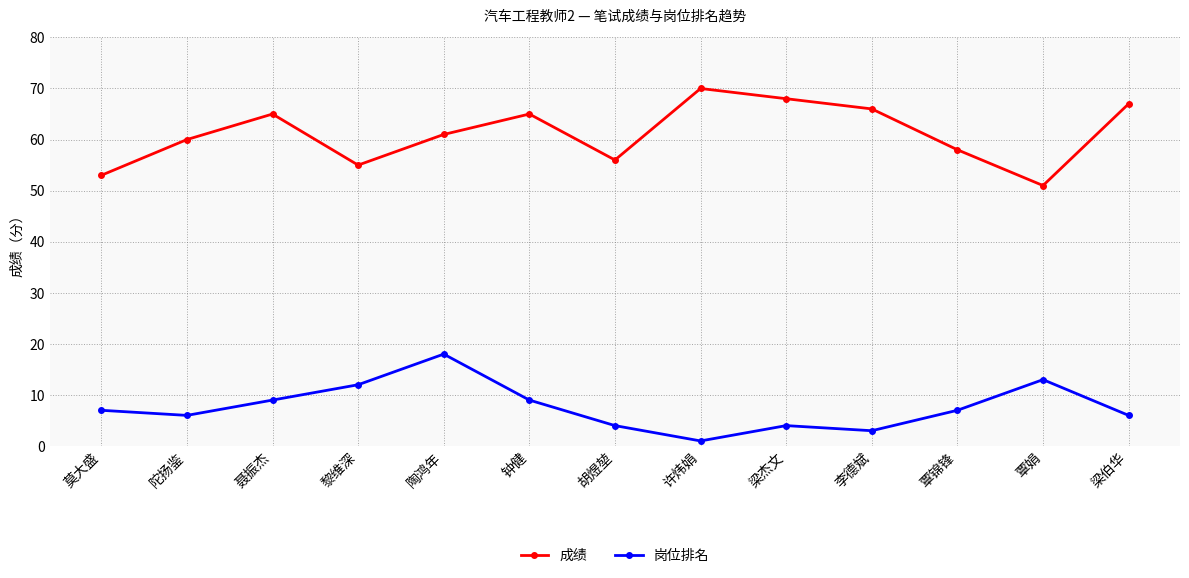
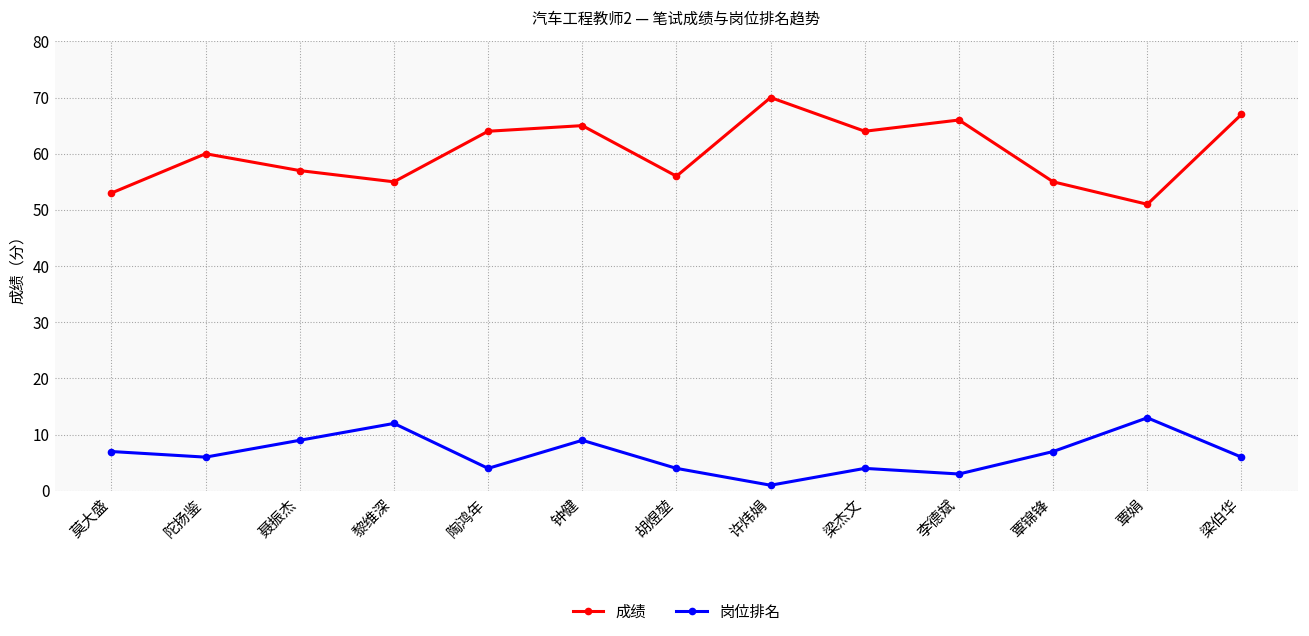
成绩, 聂振杰: 65 -> 57
成绩, 陶鸿年: 61 -> 64
岗位排名, 陶鸿年: 18 -> 4
成绩, 梁杰文: 68 -> 64
成绩, 覃锦锋: 58 -> 55
